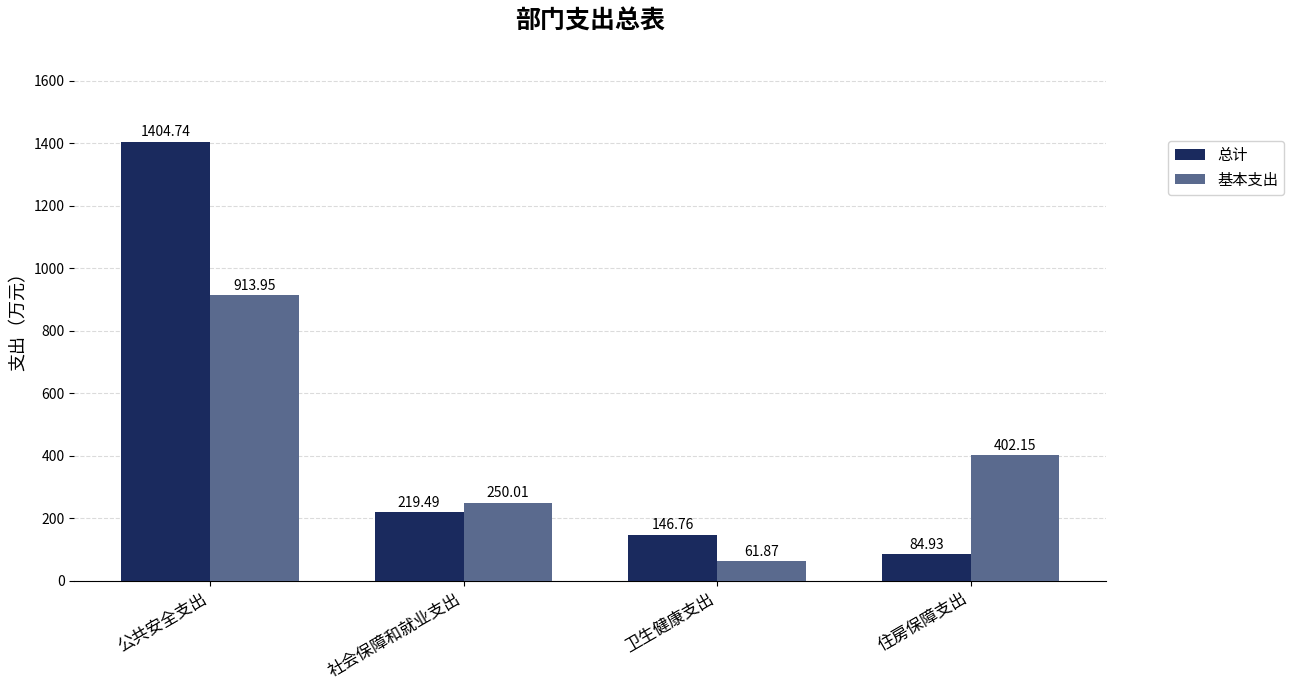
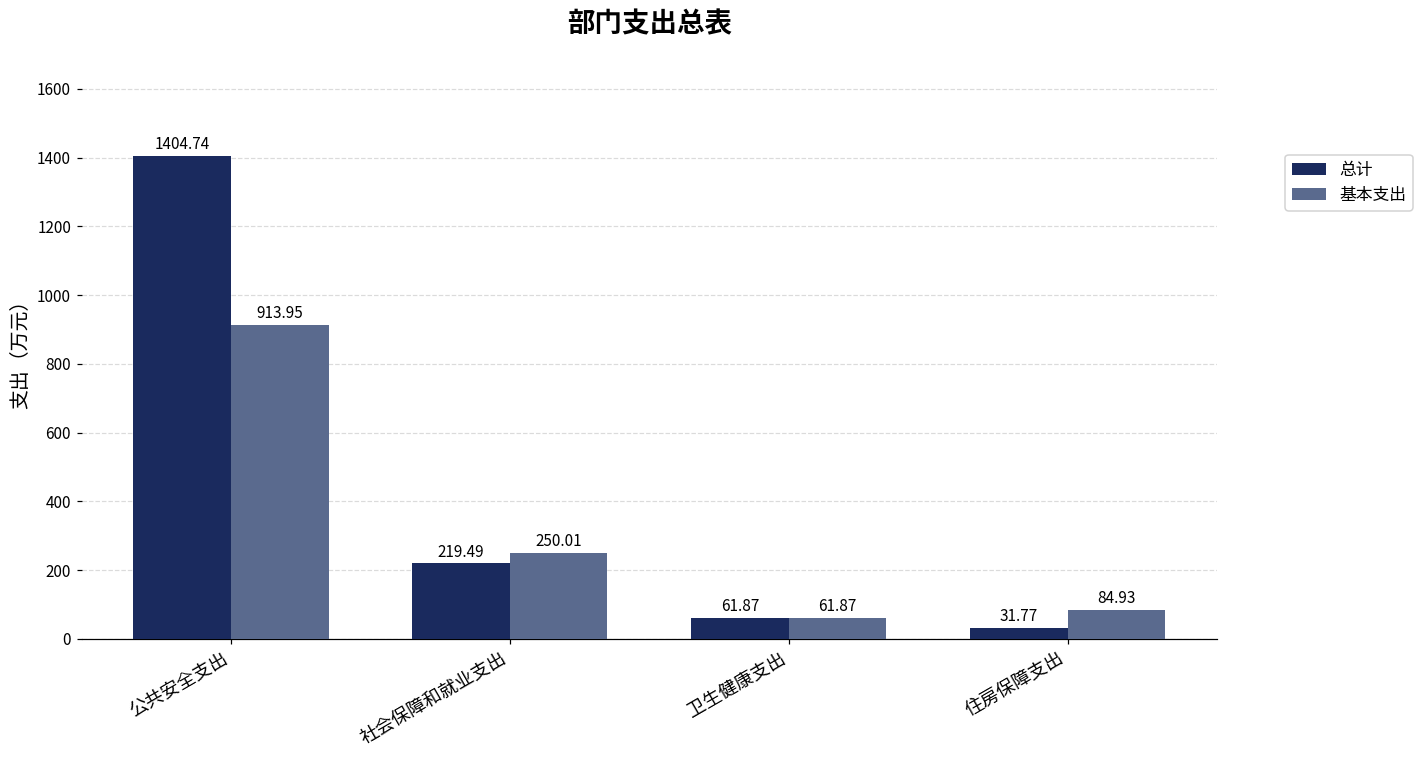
总计, 卫生健康支出: 146.76 -> 61.87
总计, 住房保障支出: 84.93 -> 31.77
基本支出, 住房保障支出: 402.15 -> 84.93
